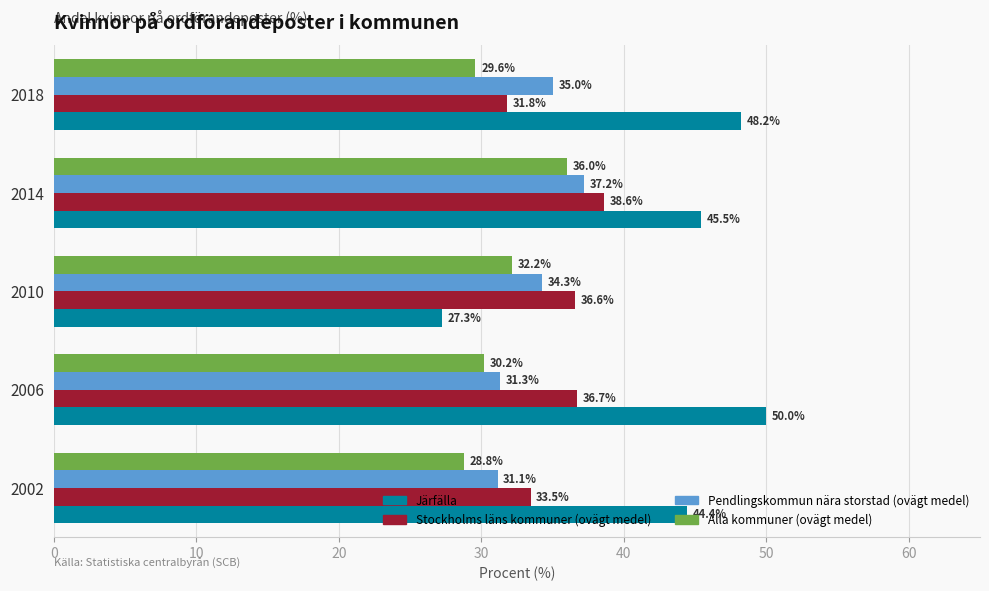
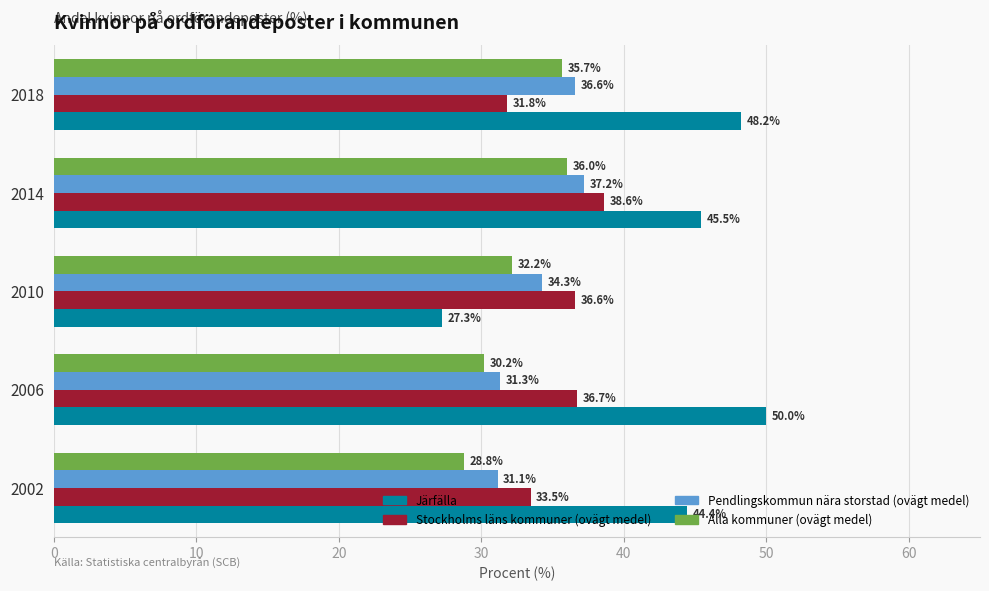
Alla kommuner (ovägt medel), 2018: 29.6% -> 35.7%
Pendlingskommun nära storstad (ovägt medel), 2018: 35.0% -> 36.6%
